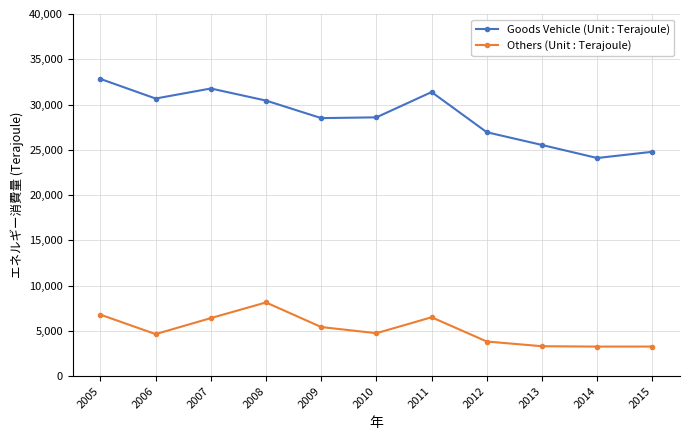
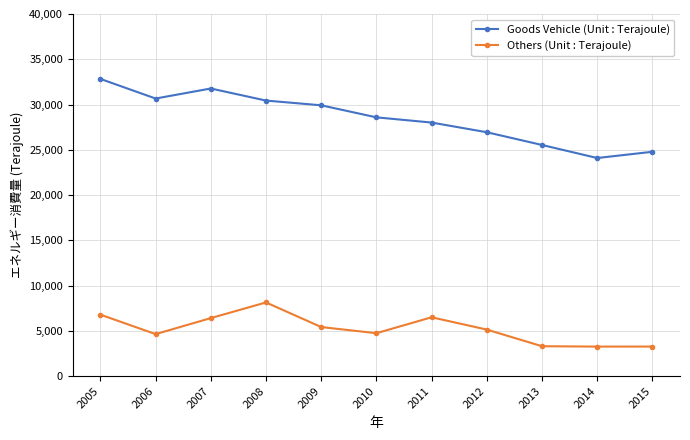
Goods Vehicle (Unit : Terajoule), 2009: 29,000 -> 30,000
Goods Vehicle (Unit : Terajoule), 2011: 31,000 -> 28,000
Others (Unit : Terajoule), 2012: 4,000 -> 5,000
